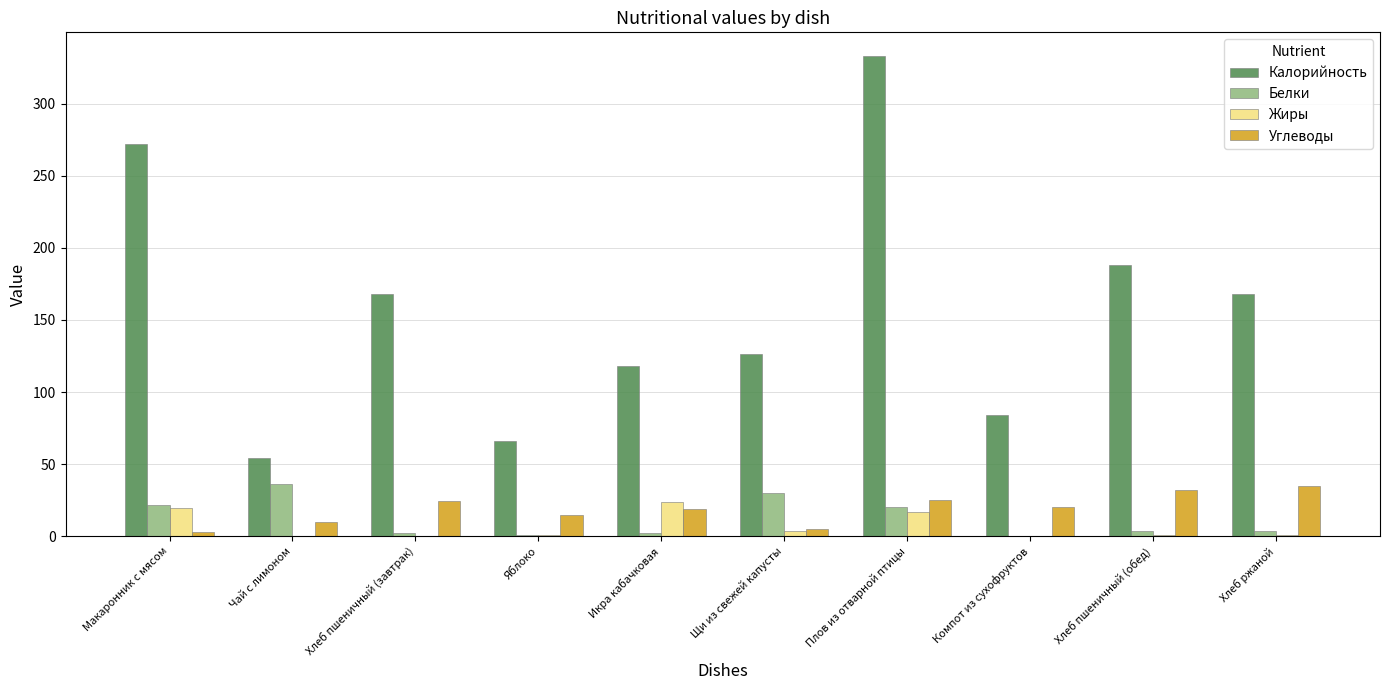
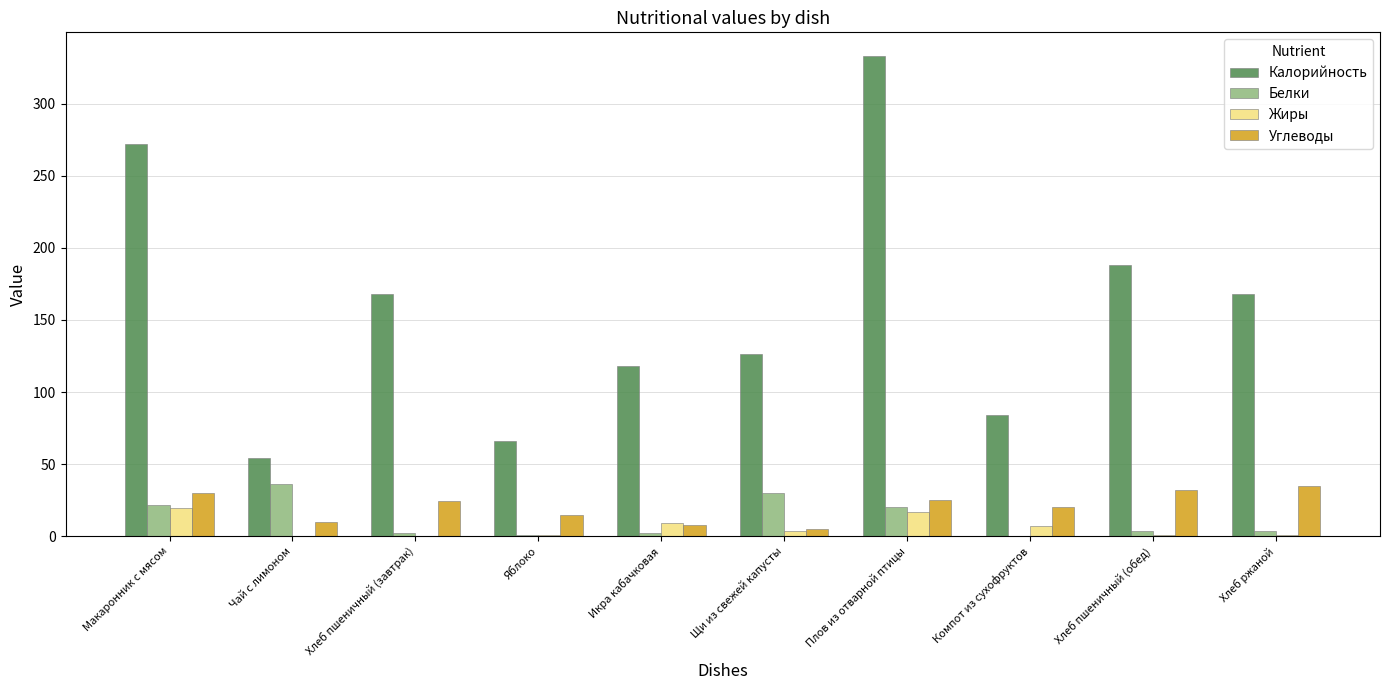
Углеводы, Макаронник с мясом: 3 -> 30
Жиры, Икра кабачковая: 24 -> 9
Углеводы, Икра кабачковая: 19 -> 8
Жиры, Компот из сухофруктов: 0 -> 7
